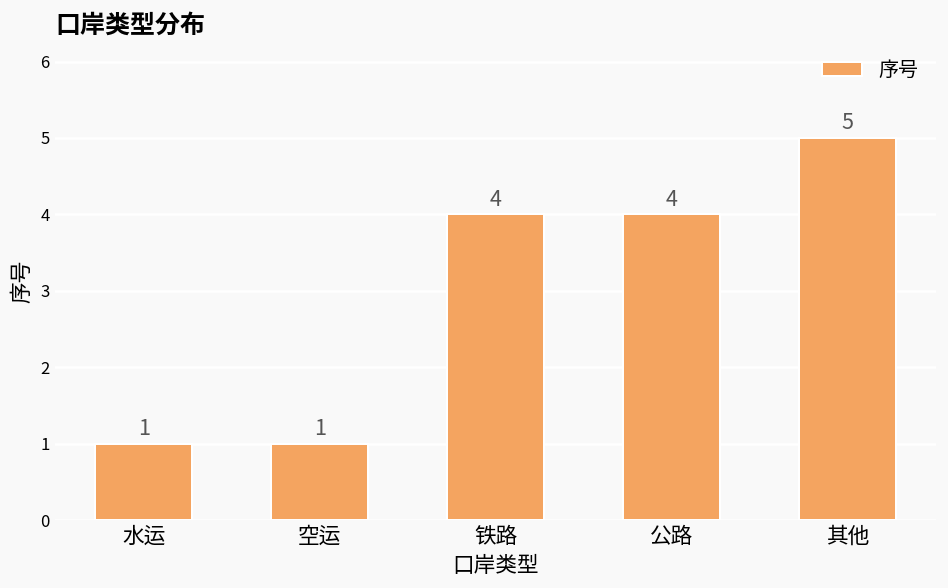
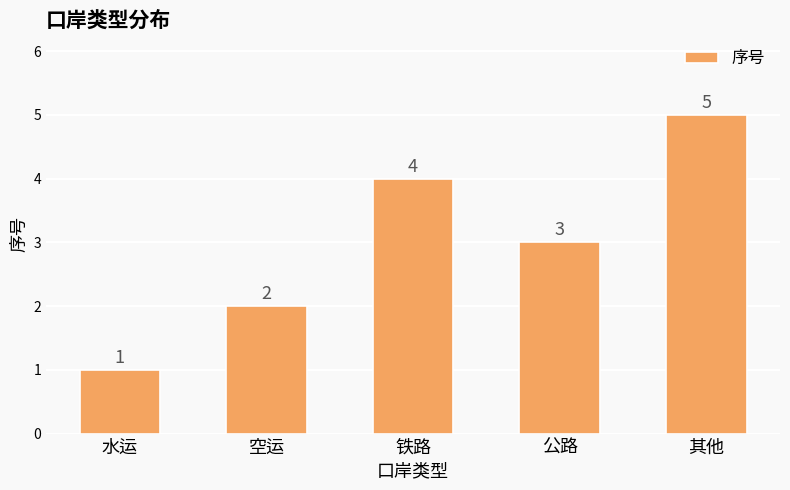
空运: 1 -> 2
公路: 4 -> 3
